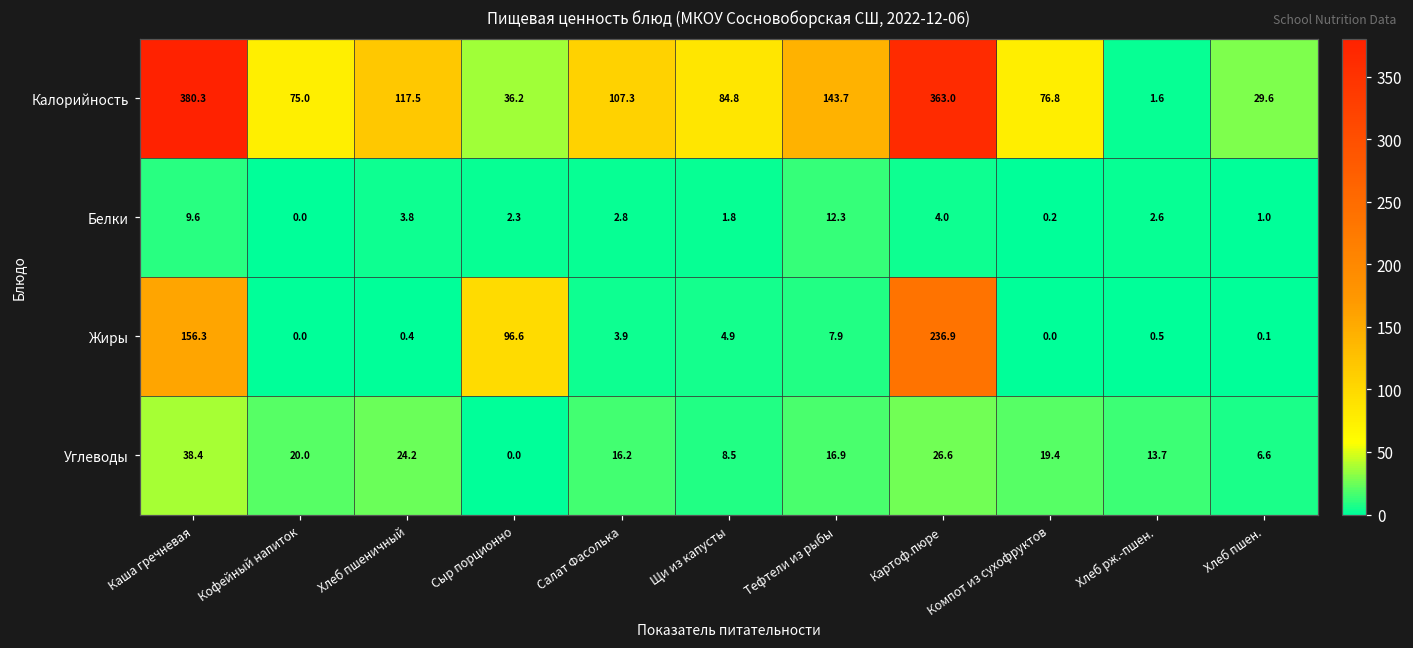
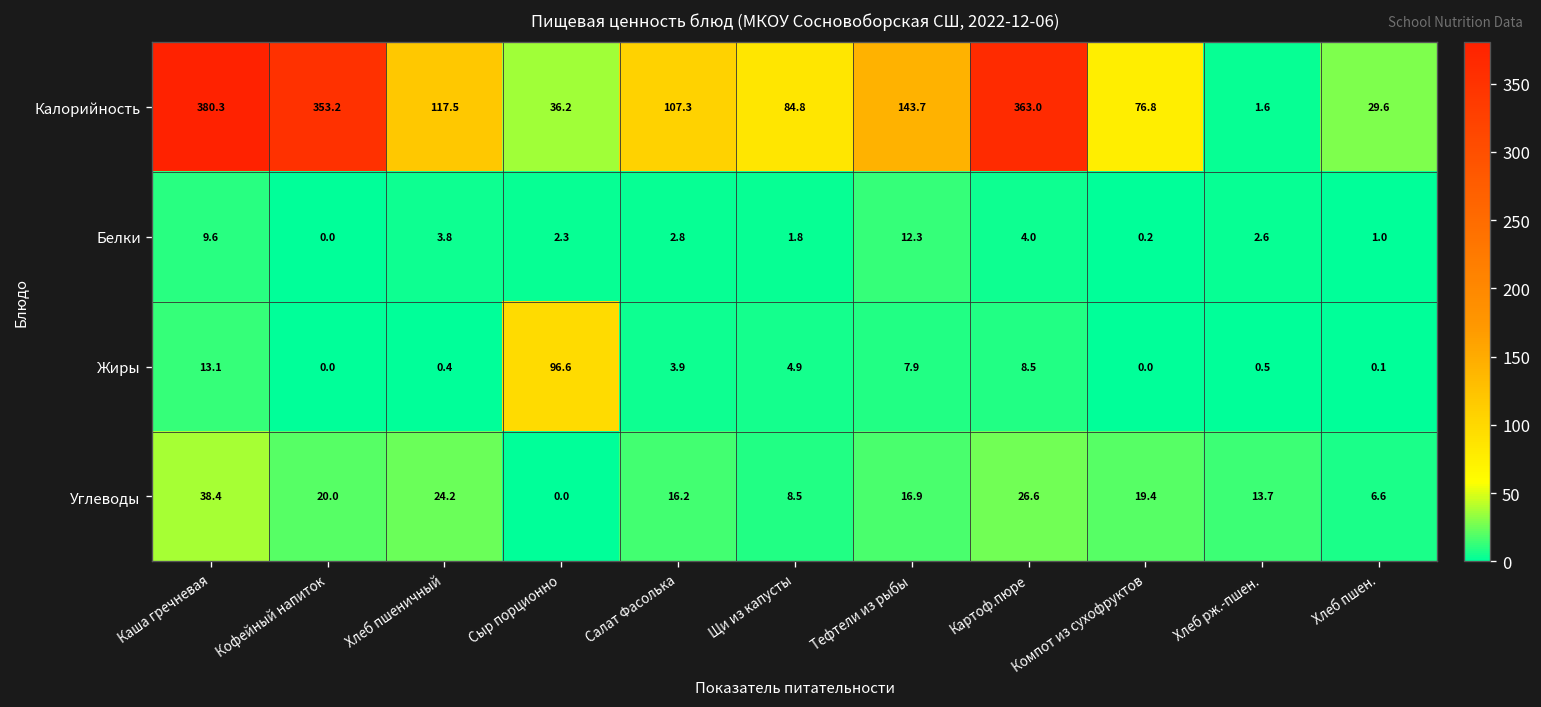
Калорийность, Кофейный напиток: 75.0 -> 353.2
Жиры, Каша гречневая: 156.3 -> 13.1
Жиры, Картоф.пюре: 236.9 -> 8.5
